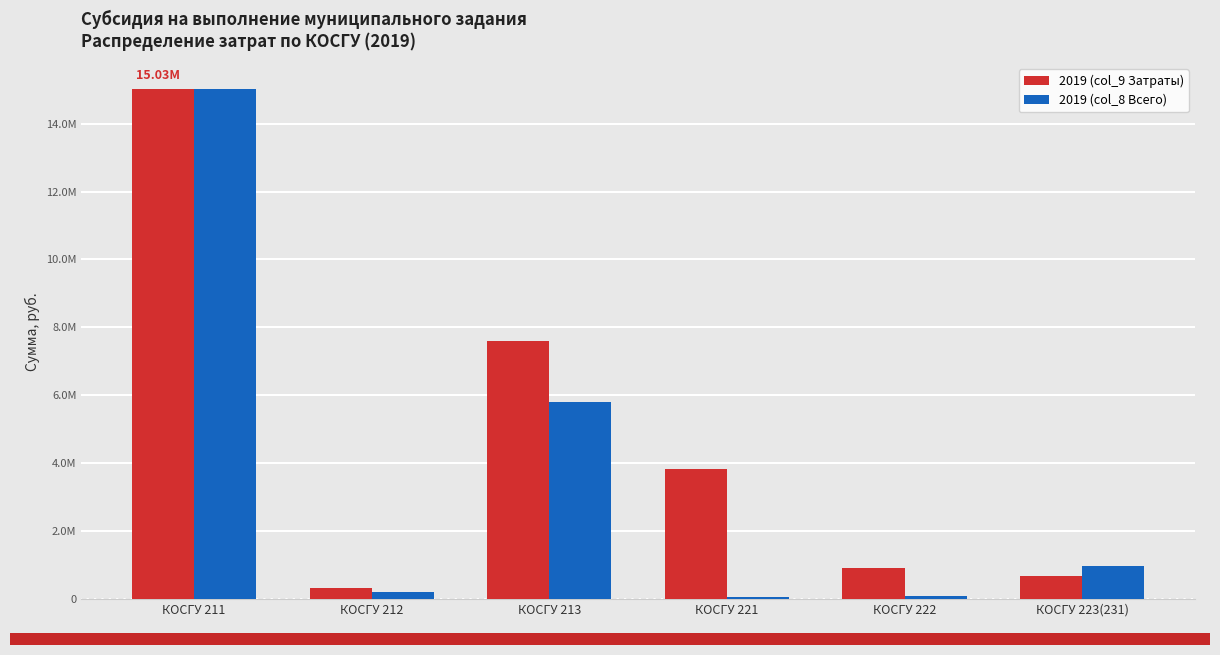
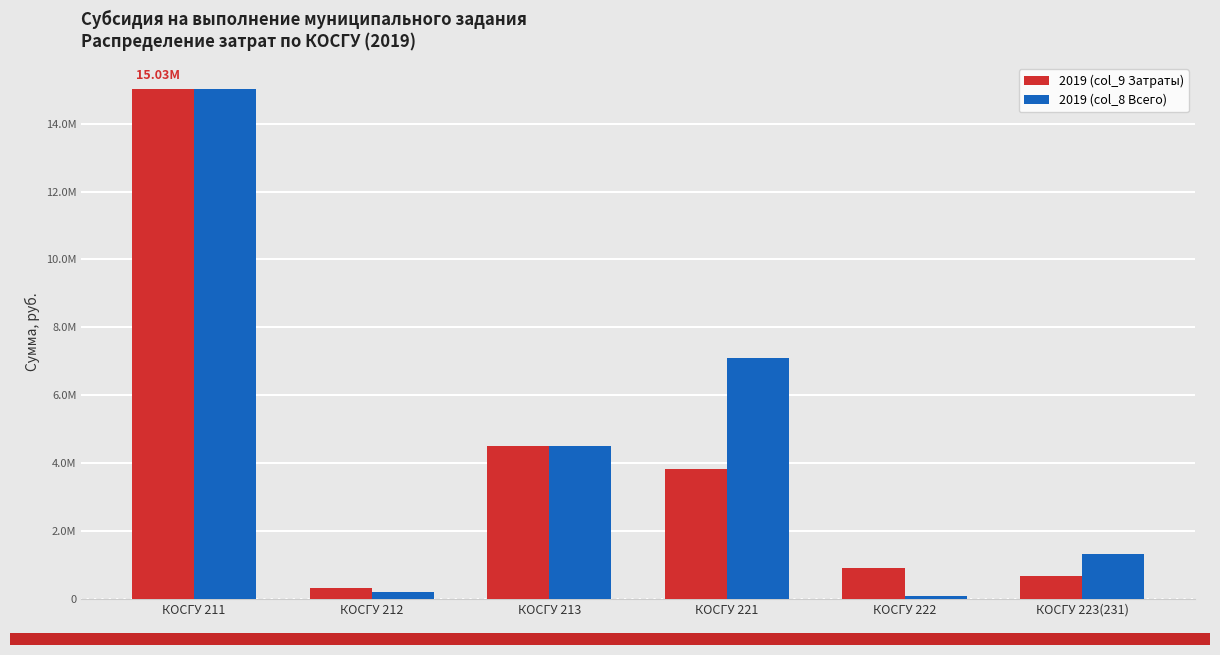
2019 (col_9 Затраты), КОСГУ 213: 7600000 -> 4500000
2019 (col_8 Всего), КОСГУ 213: 5800000 -> 4500000
2019 (col_8 Всего), КОСГУ 221: 100000 -> 7100000
2019 (col_8 Всего), КОСГУ 223(231): 1000000 -> 1300000
